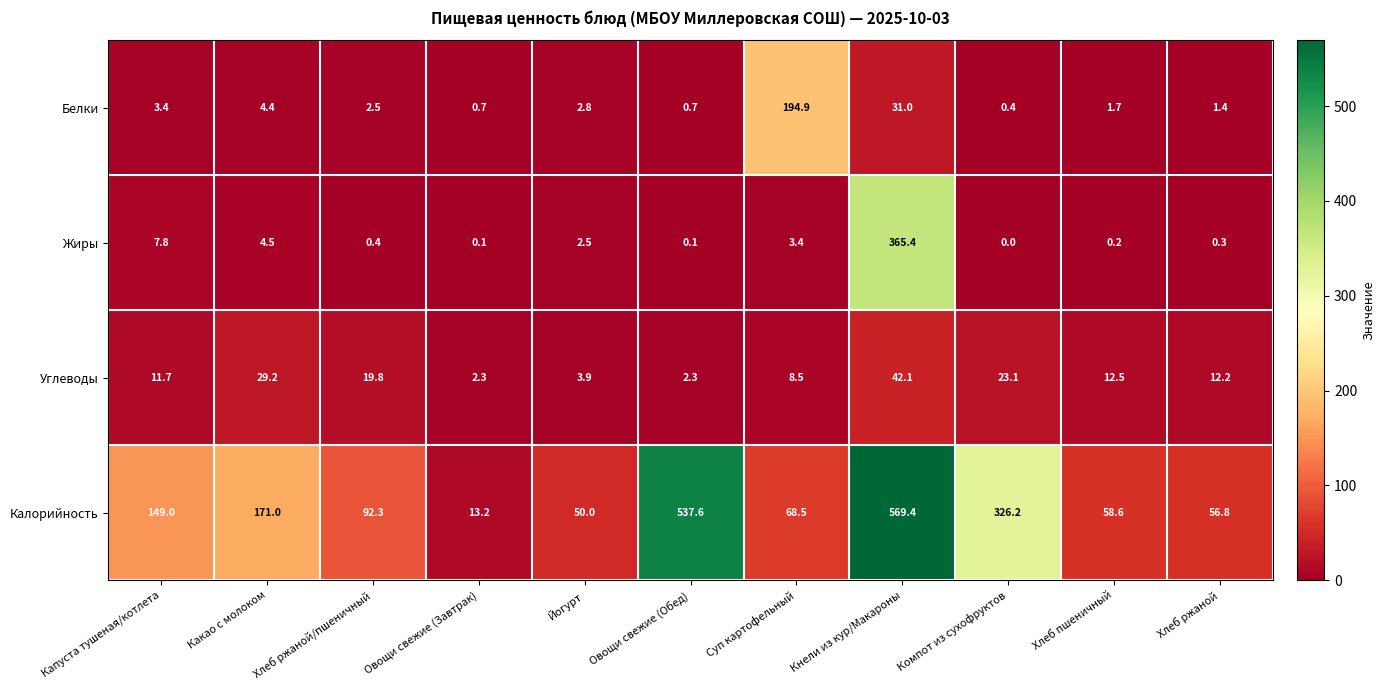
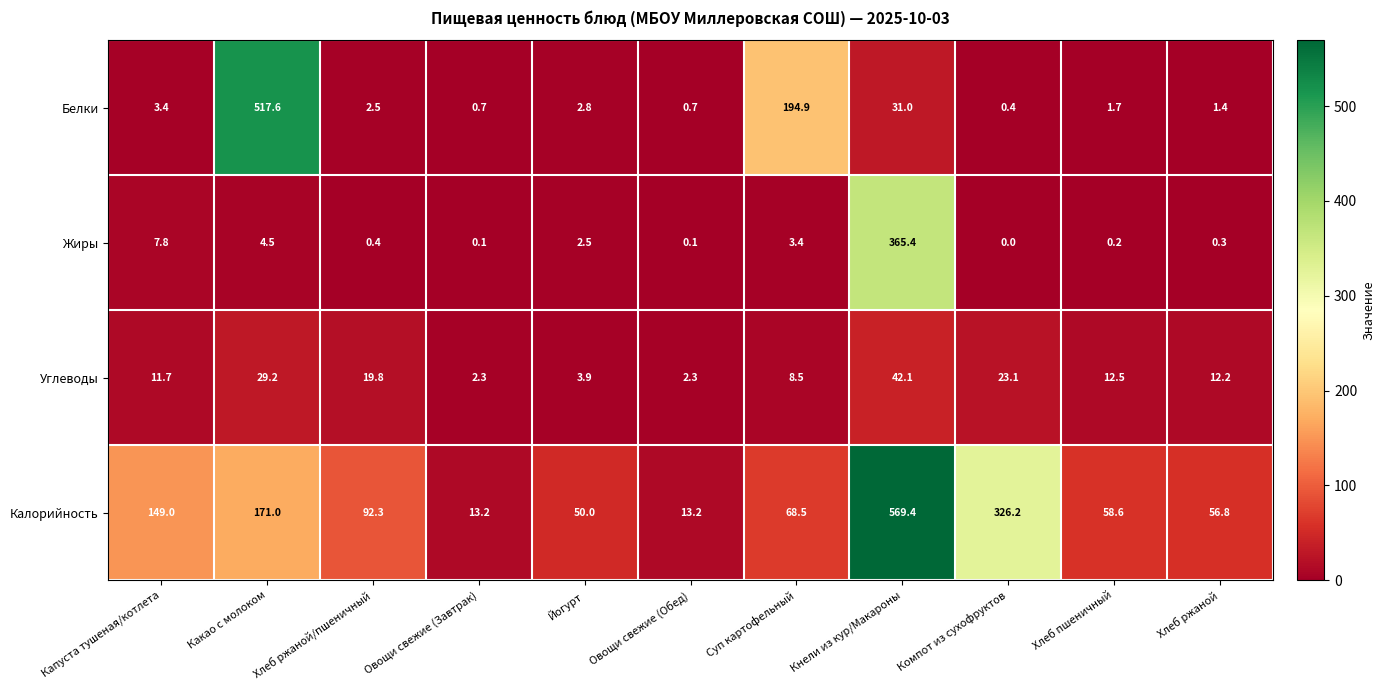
Белки, Какао с молоком: 4.4 -> 517.6
Калорийность, Овощи свежие (Обед): 537.6 -> 13.2
